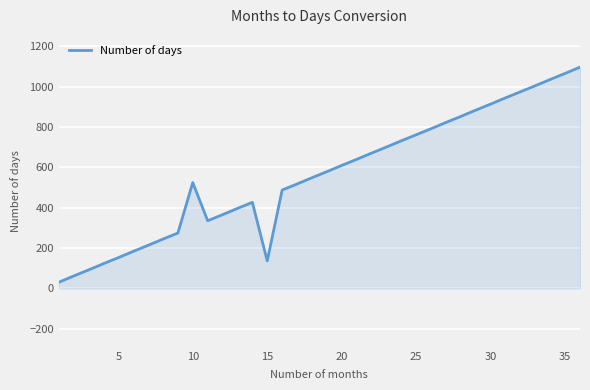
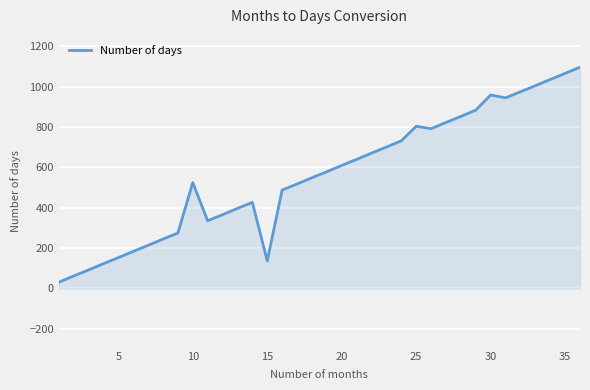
25: 760 -> 800
30: 910 -> 960
